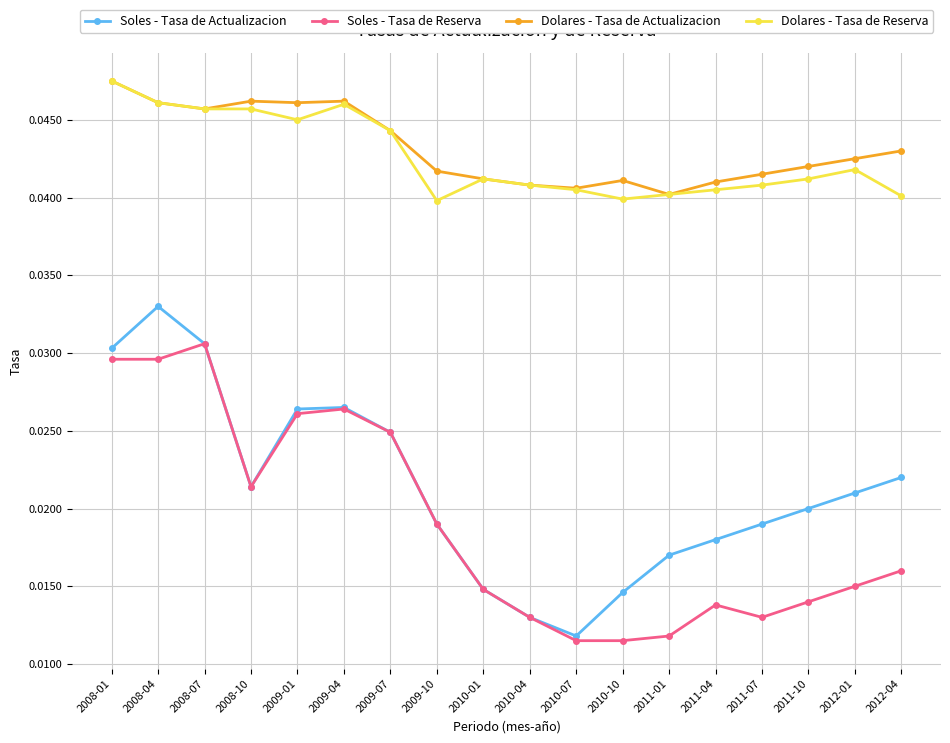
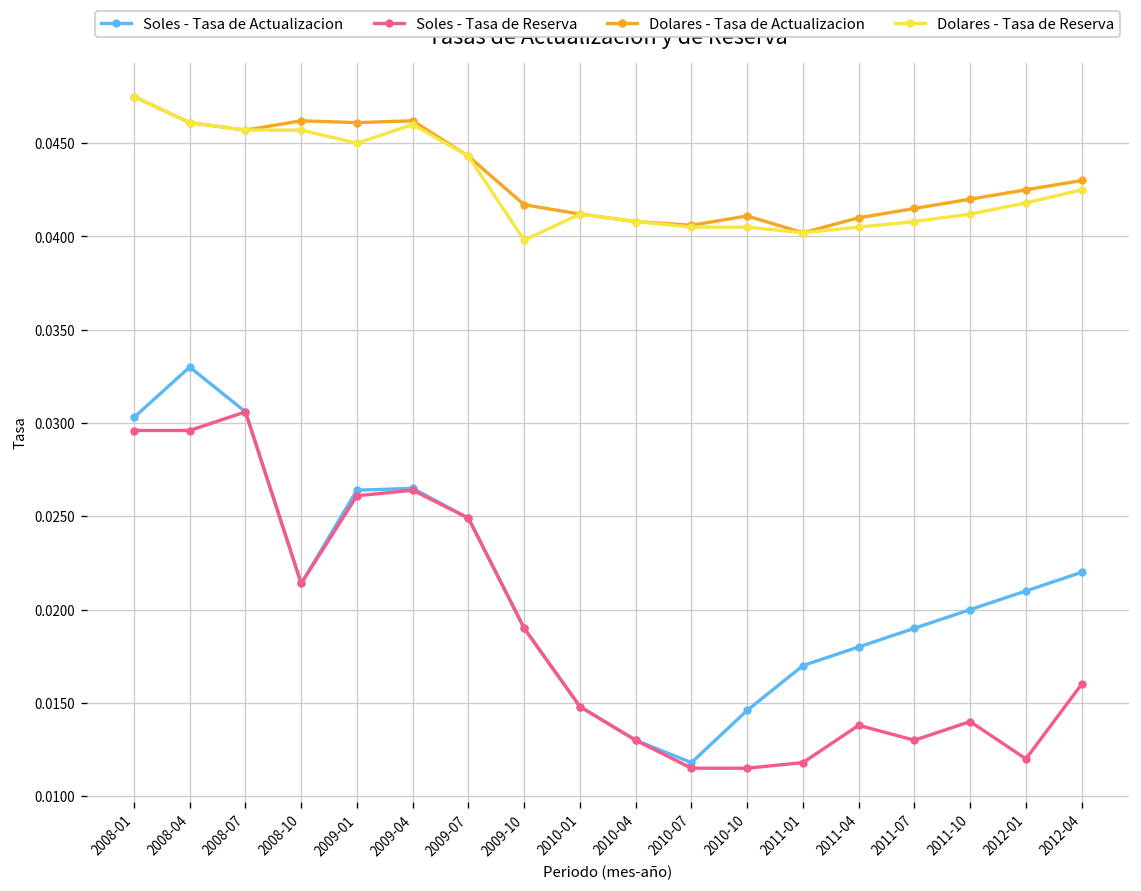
Dolares - Tasa de Reserva, 2010-10: 0.0399 -> 0.0405
Soles - Tasa de Reserva, 2012-01: 0.015 -> 0.012
Dolares - Tasa de Reserva, 2012-04: 0.0401 -> 0.0425
